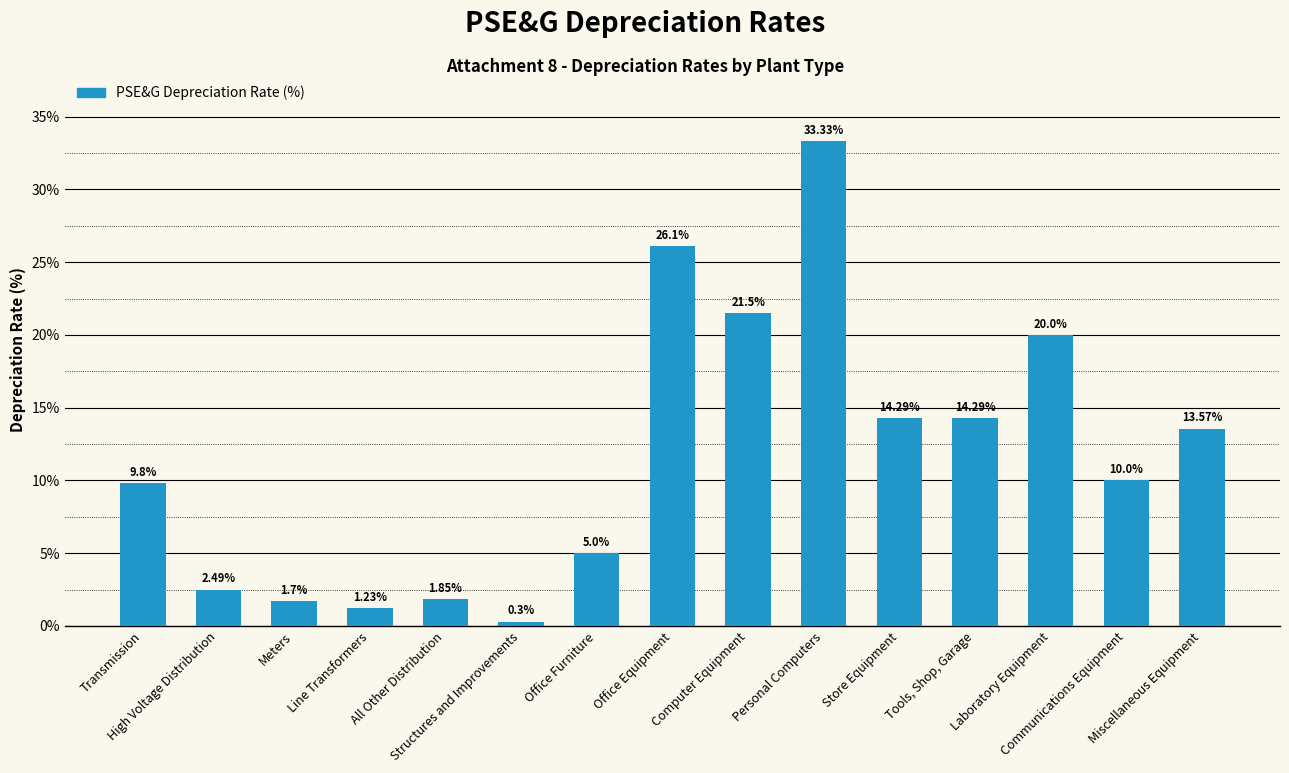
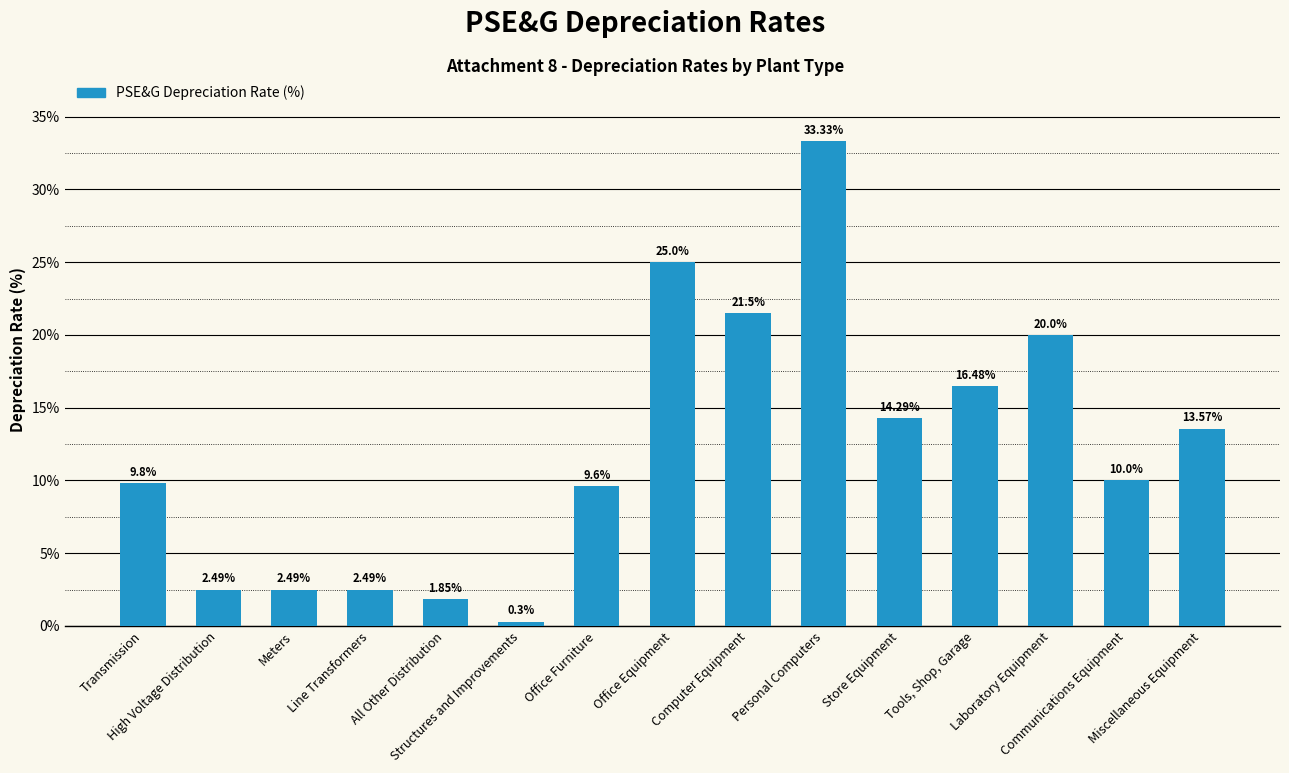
Meters: 1.7% -> 2.49%
Line Transformers: 1.23% -> 2.49%
Office Furniture: 5.0% -> 9.6%
Office Equipment: 26.1% -> 25.0%
Tools, Shop, Garage: 14.29% -> 16.48%
